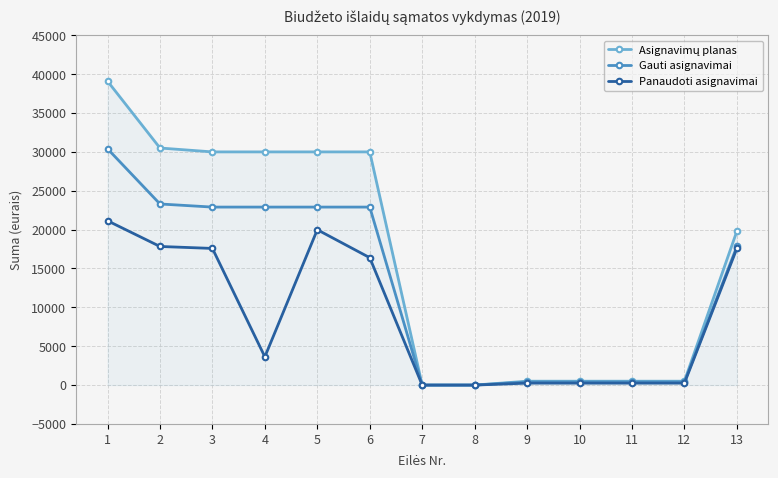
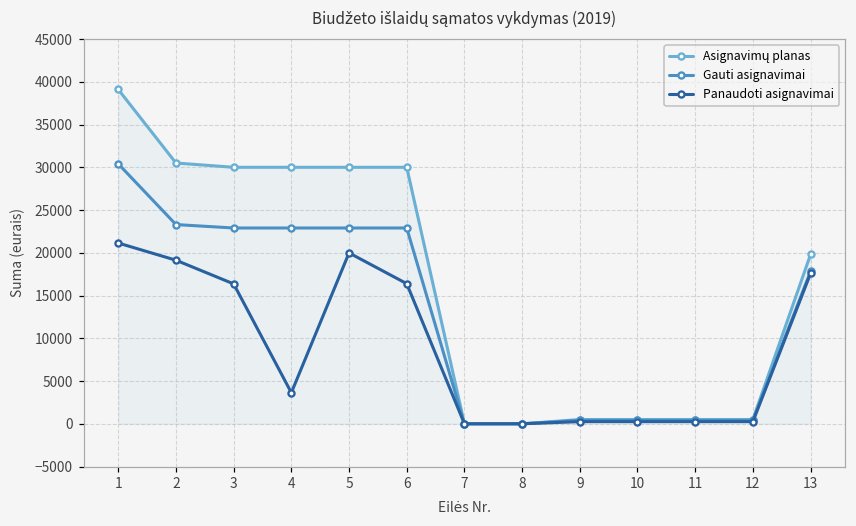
Panaudoti asignavimai, 2: 18000 -> 19000
Panaudoti asignavimai, 3: 18000 -> 16000
